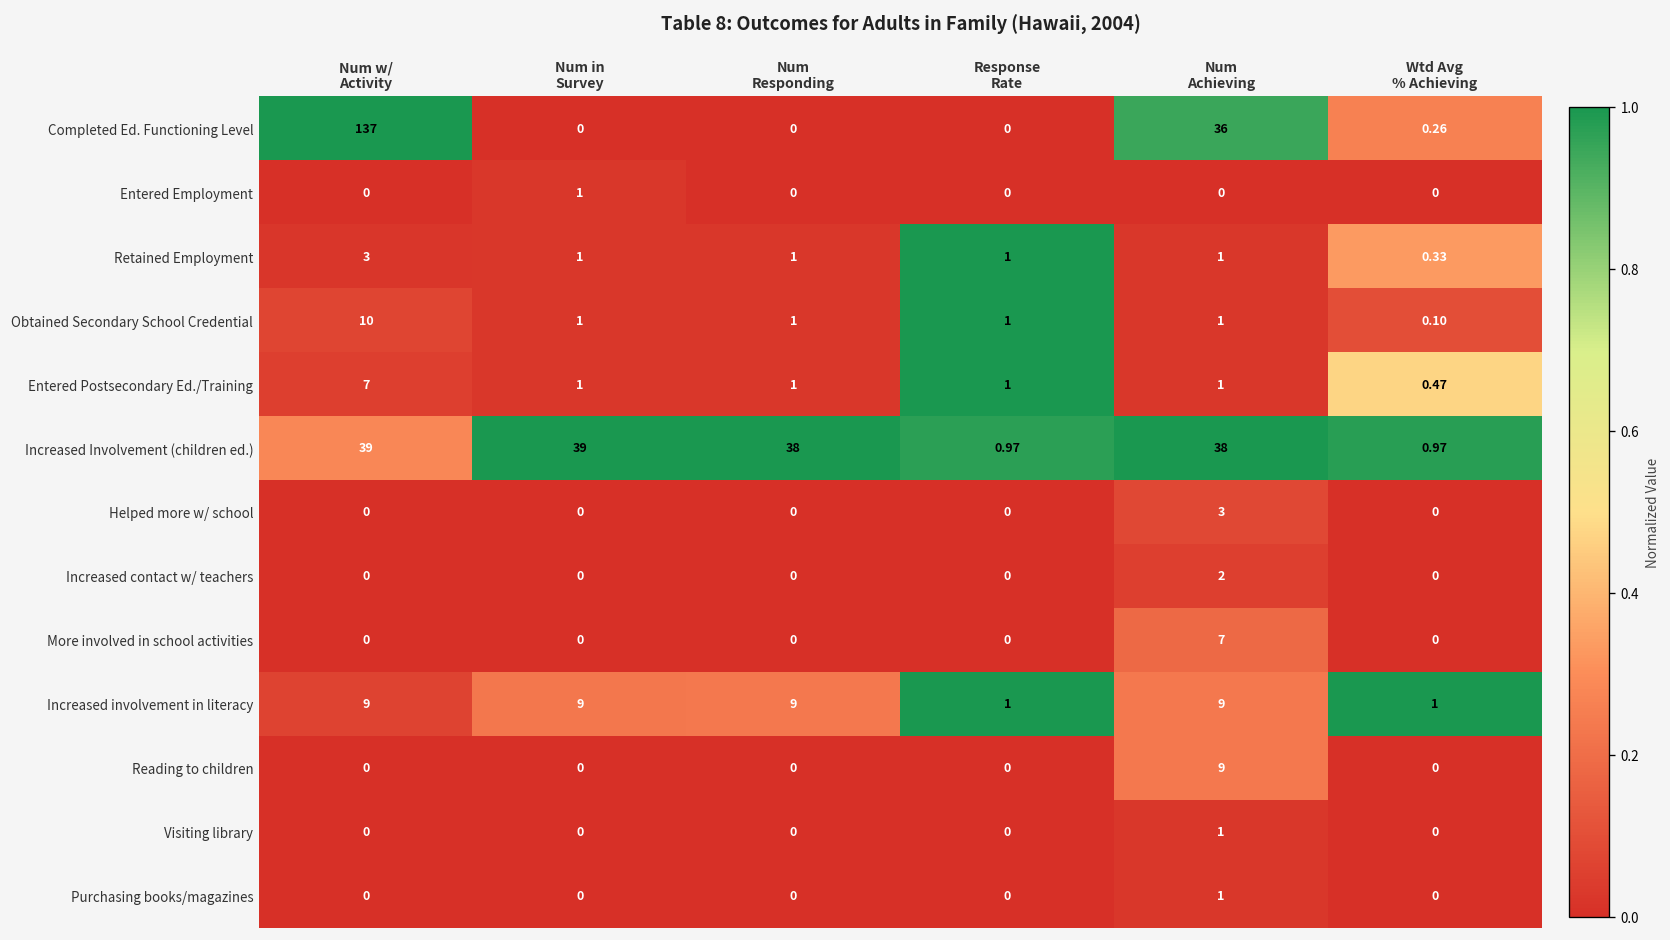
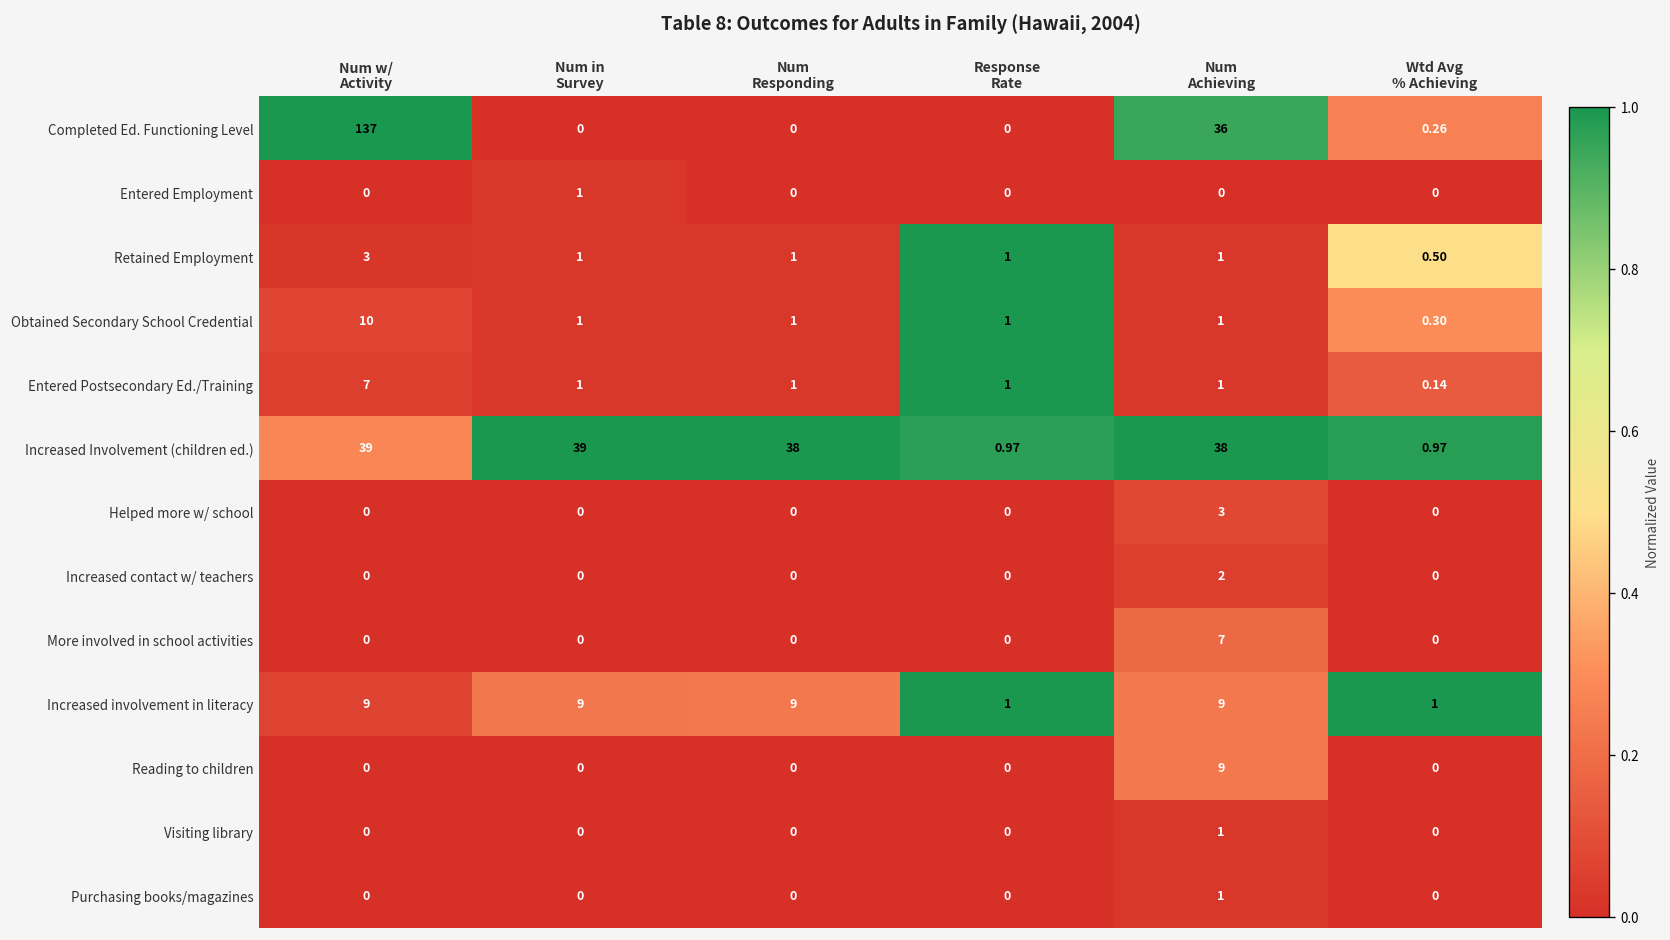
Retained Employment, Wtd Avg % Achieving: 0.33 -> 0.50
Obtained Secondary School Credential, Wtd Avg % Achieving: 0.10 -> 0.30
Entered Postsecondary Ed./Training, Wtd Avg % Achieving: 0.47 -> 0.14
